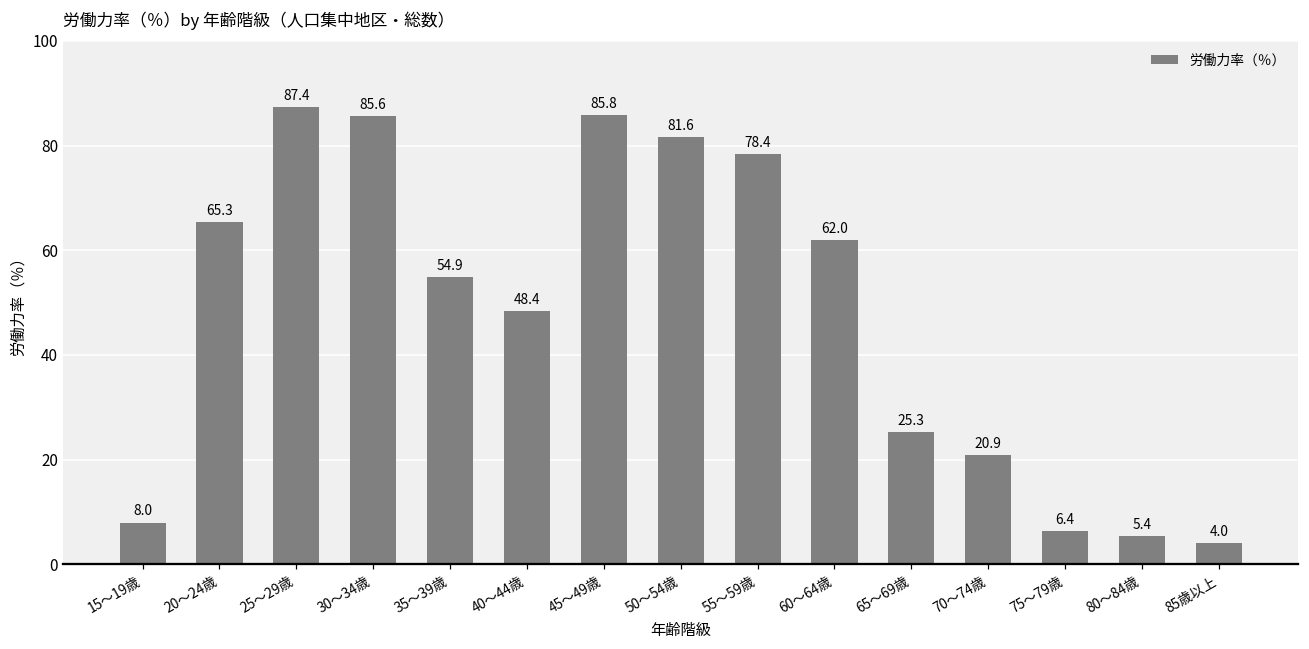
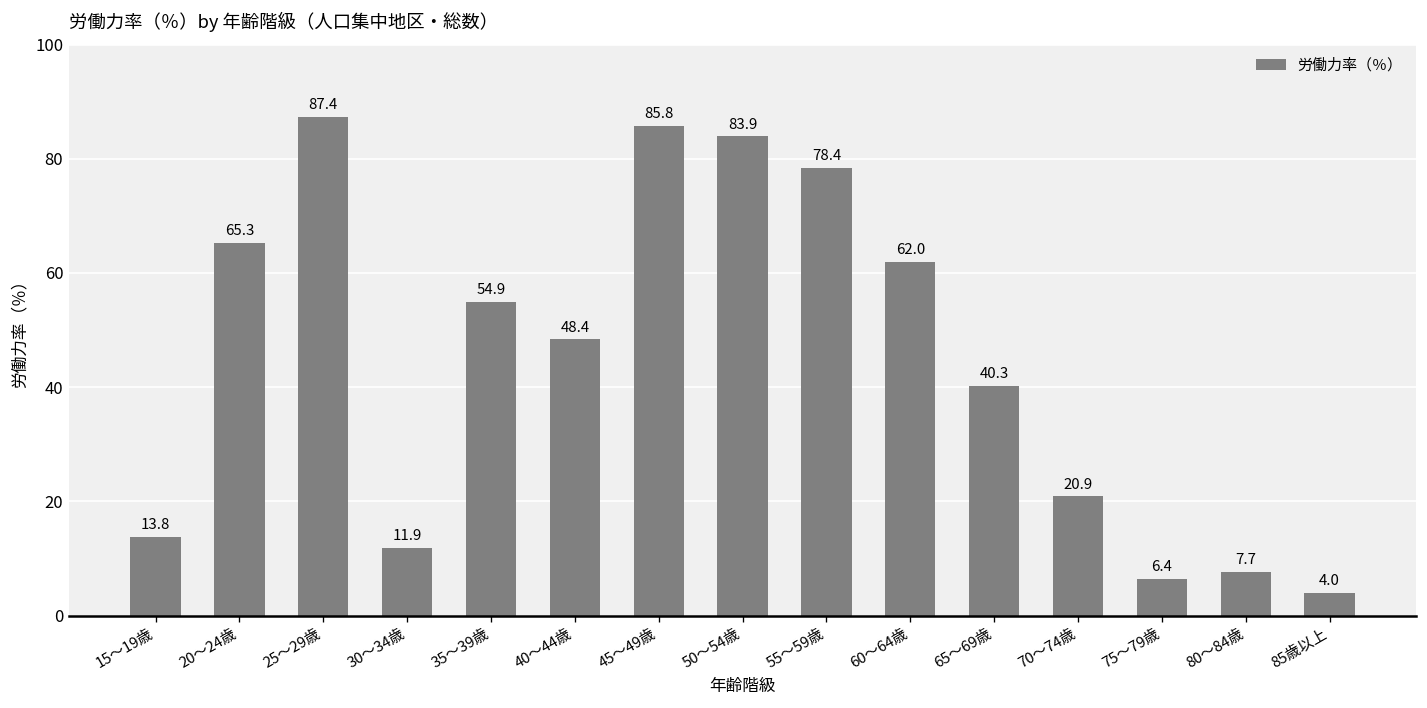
15～19歳: 8.0 -> 13.8
30～34歳: 85.6 -> 11.9
50～54歳: 81.6 -> 83.9
65～69歳: 25.3 -> 40.3
80～84歳: 5.4 -> 7.7
